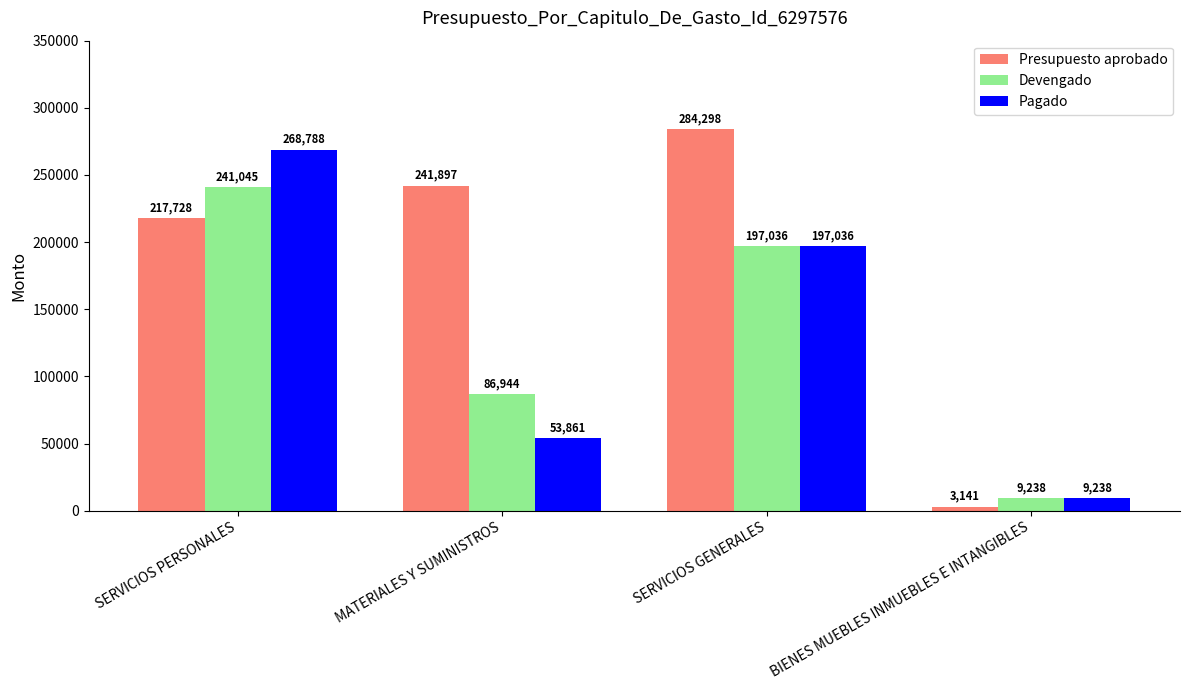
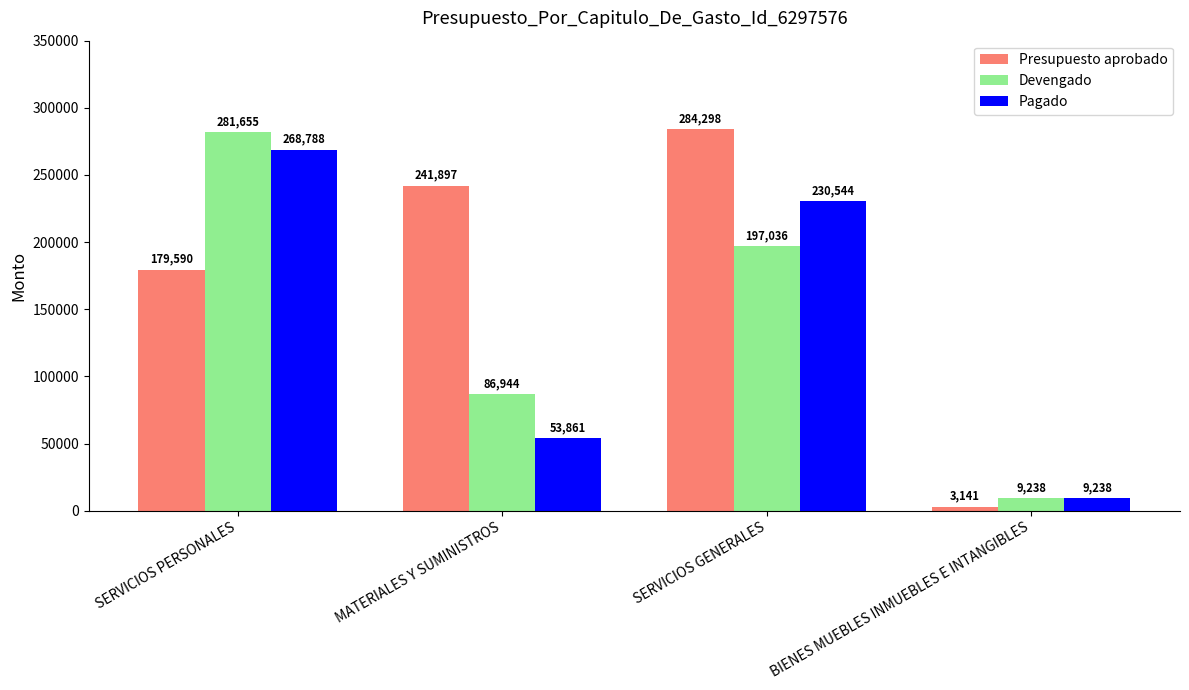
Presupuesto aprobado, SERVICIOS PERSONALES: 217,728 -> 179,590
Devengado, SERVICIOS PERSONALES: 241,045 -> 281,655
Pagado, SERVICIOS GENERALES: 197,036 -> 230,544
